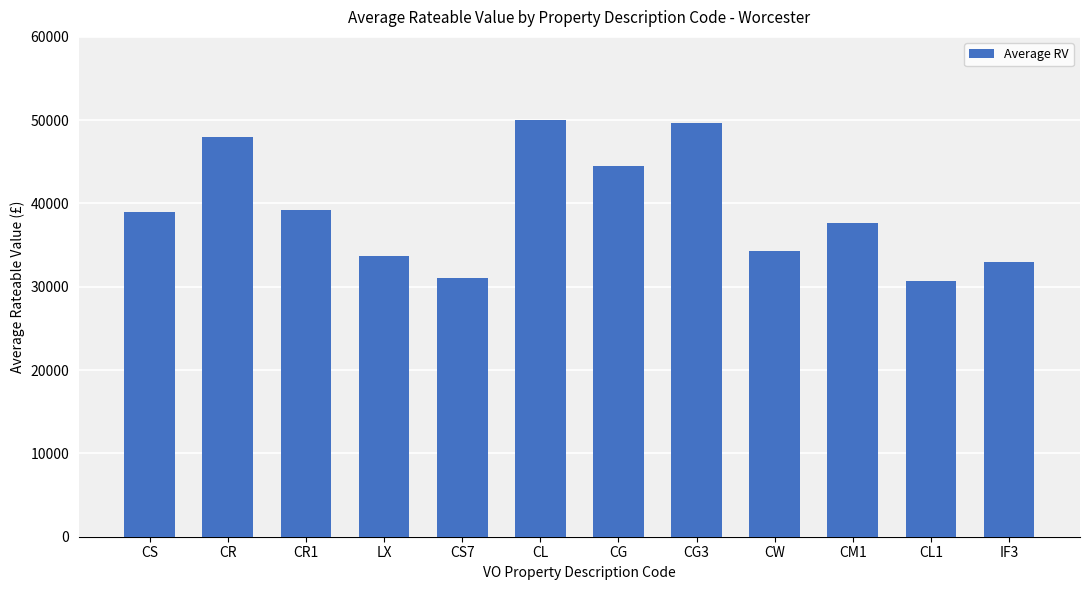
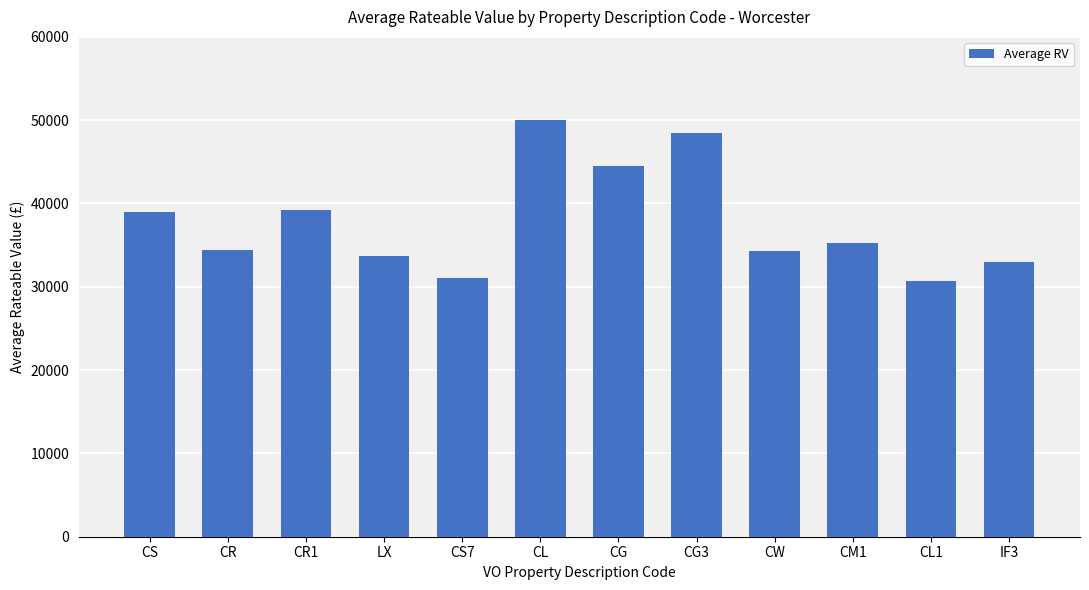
CR: 48000 -> 34000
CG3: 50000 -> 49000
CM1: 38000 -> 35000
